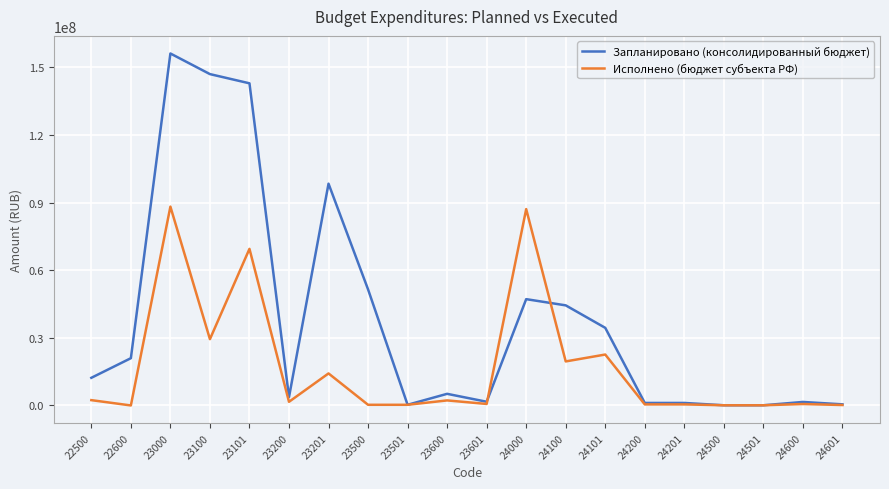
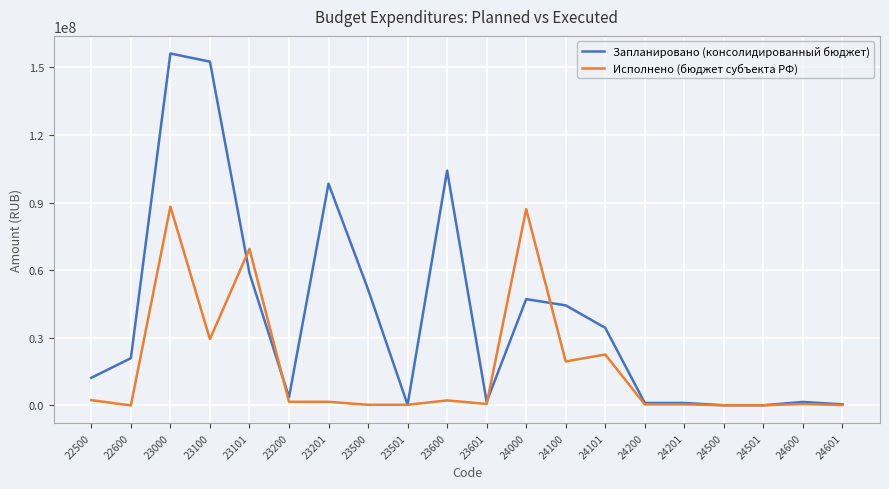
Запланировано (консолидированный бюджет), 23100: 147000000 -> 153000000
Запланировано (консолидированный бюджет), 23101: 143000000 -> 59000000
Исполнено (бюджет субъекта РФ), 23201: 14000000 -> 2000000
Запланировано (консолидированный бюджет), 23600: 5000000 -> 104000000
